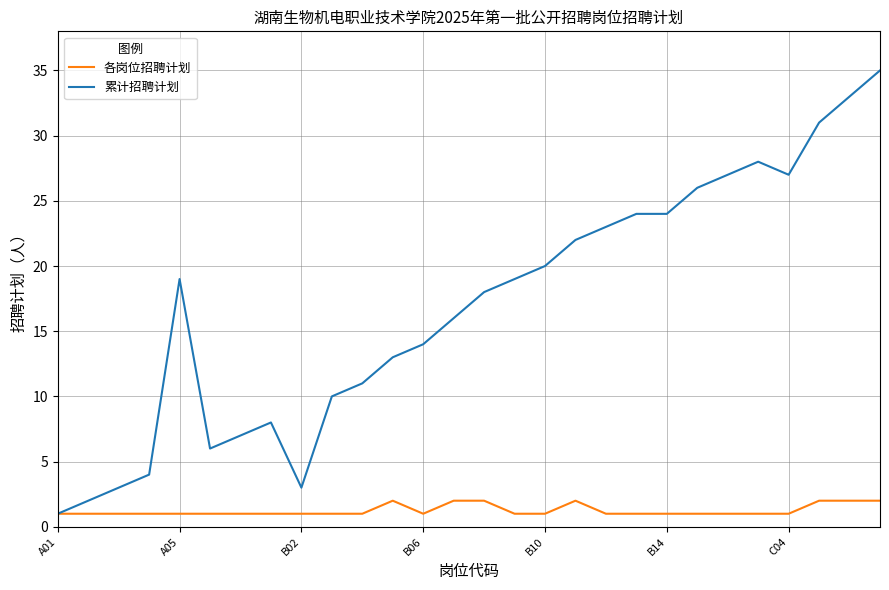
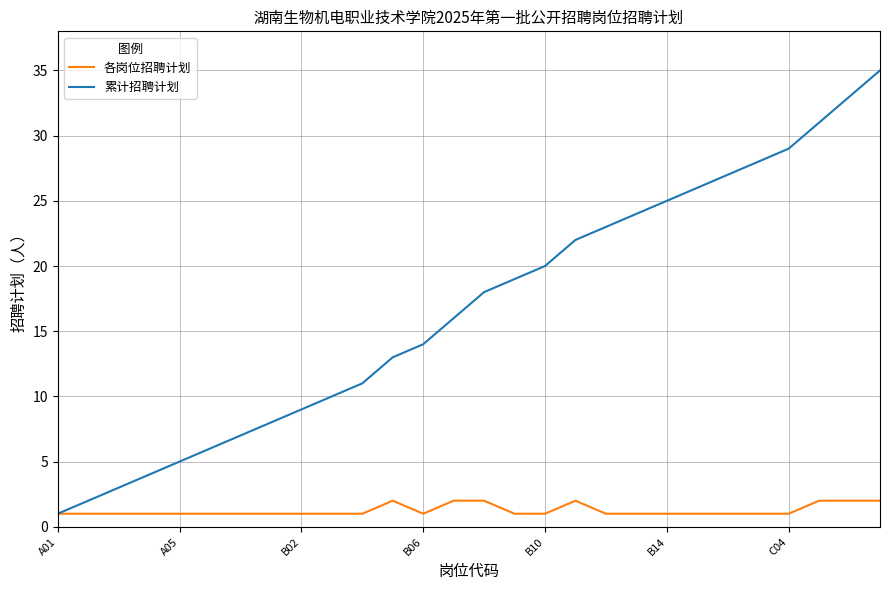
累计招聘计划, A05: 19 -> 5
累计招聘计划, B02: 3 -> 9
累计招聘计划, B14: 24 -> 25
累计招聘计划, C04: 27 -> 29
